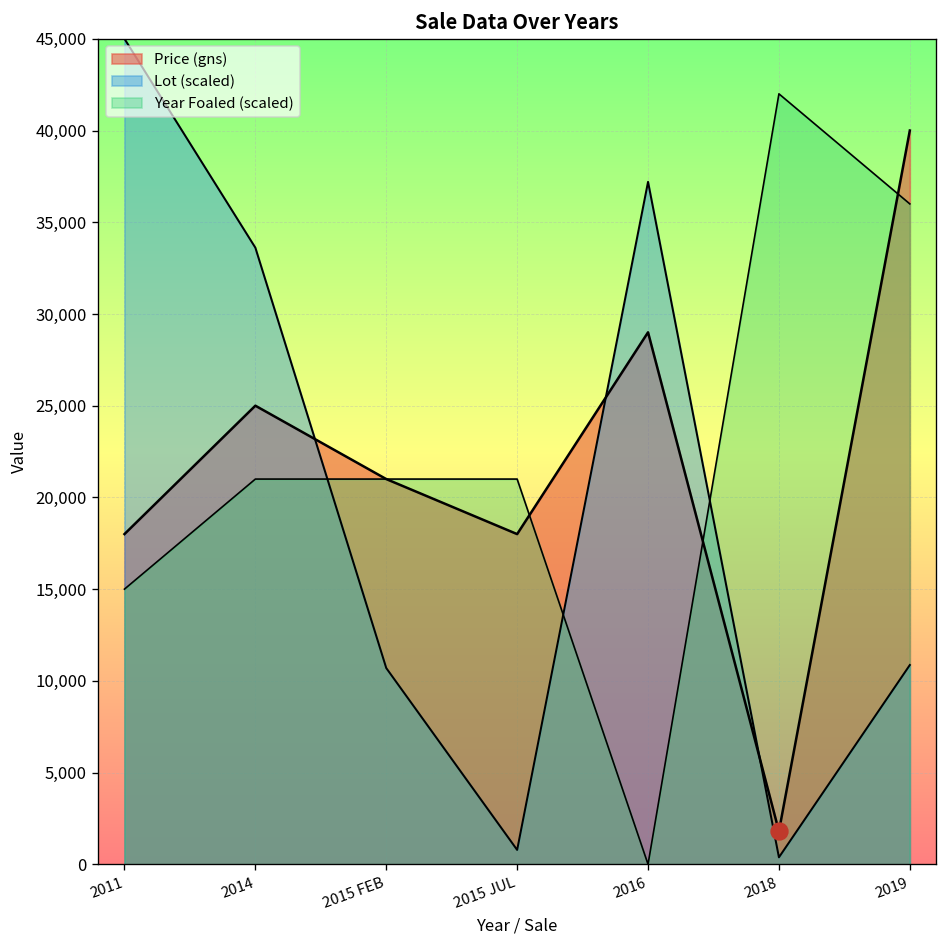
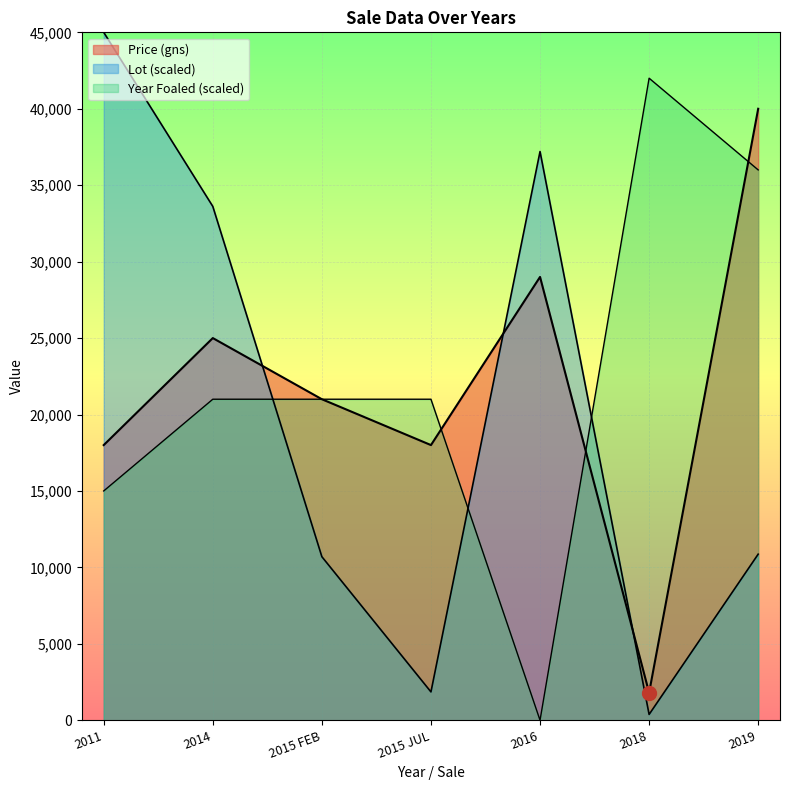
Lot (scaled), 2015 JUL: 800 -> 1,900
